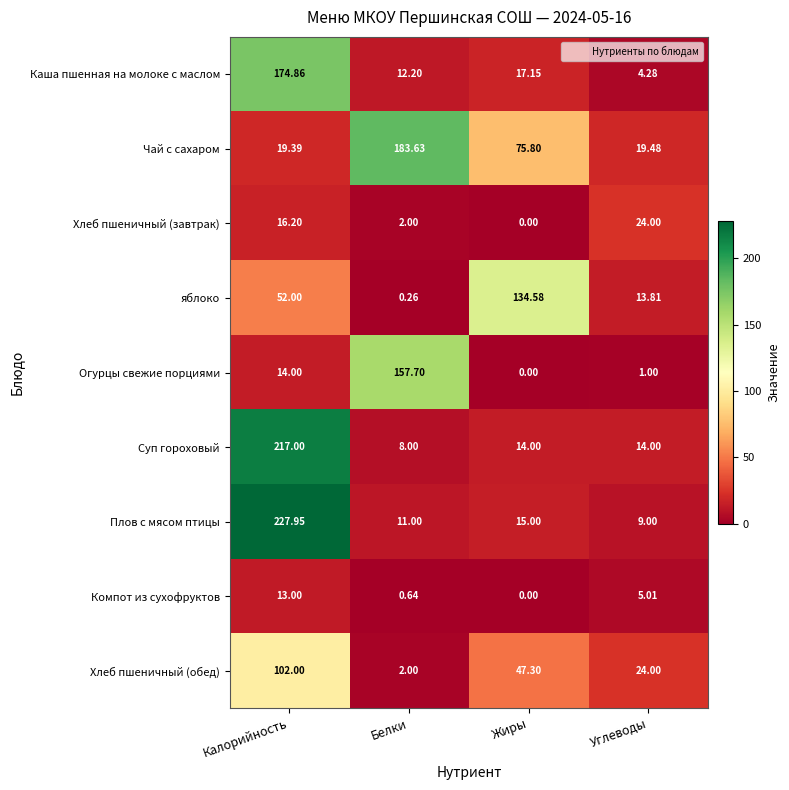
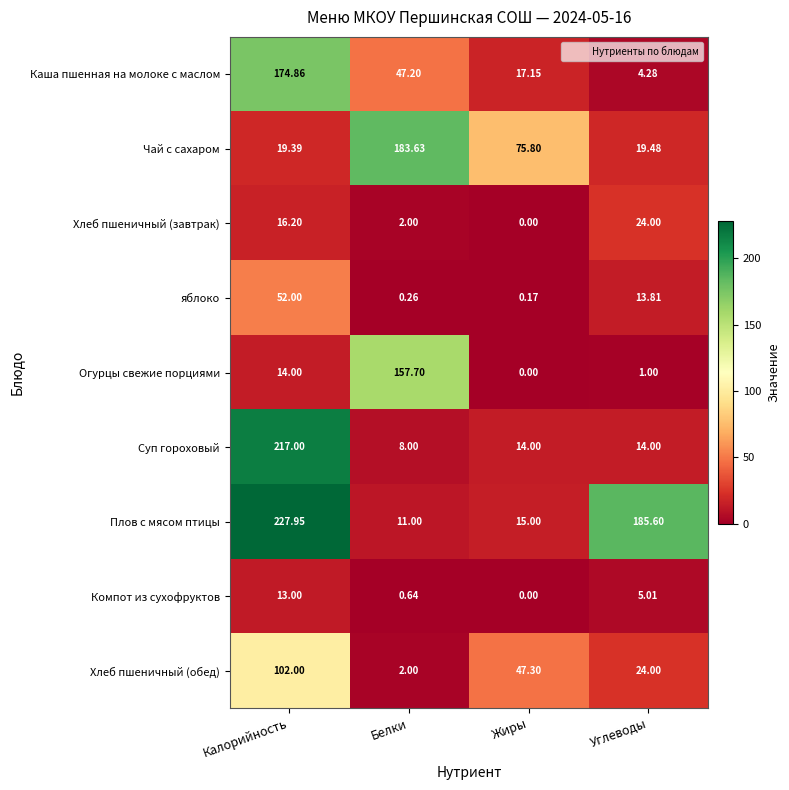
Каша пшенная на молоке с маслом, Белки: 12.20 -> 47.20
яблоко, Жиры: 134.58 -> 0.17
Плов с мясом птицы, Углеводы: 9.00 -> 185.60
